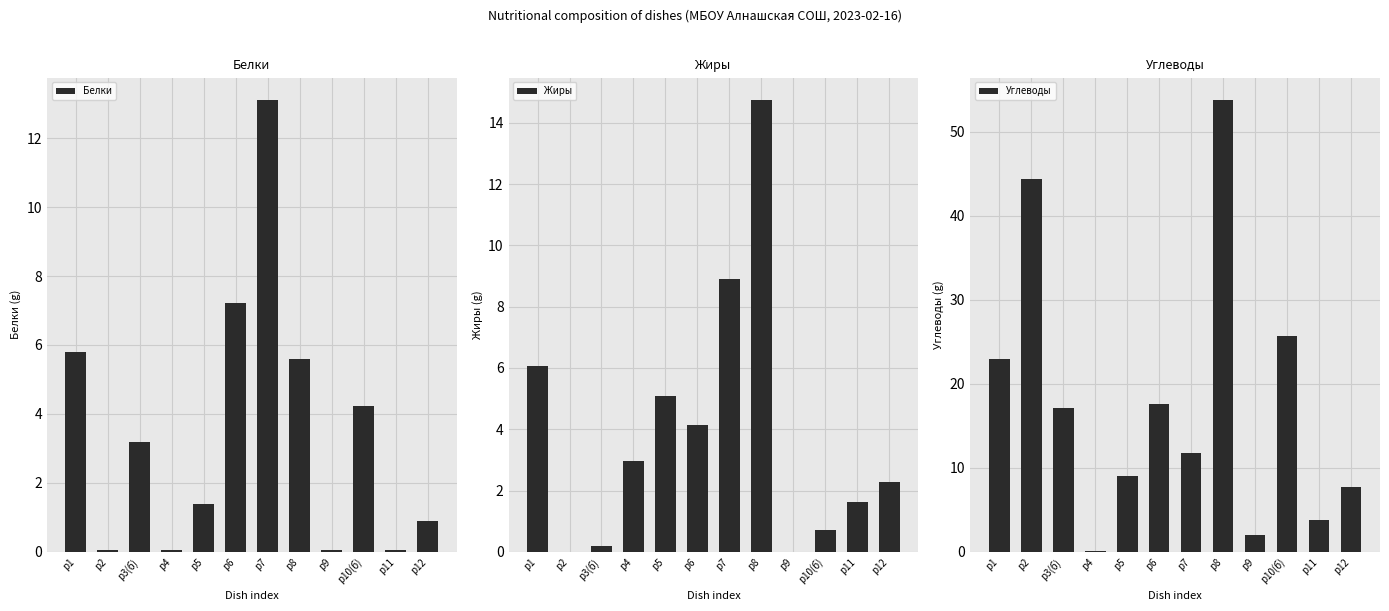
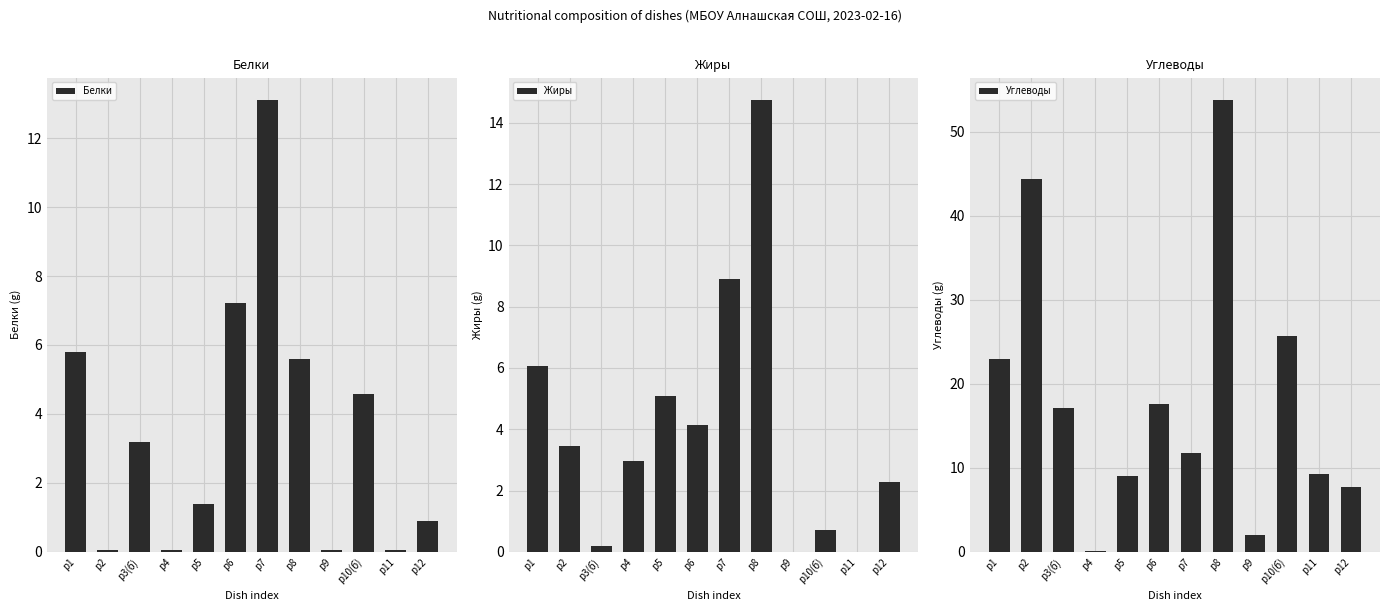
Белки, p10(б): 4.2 -> 4.6
Жиры, p2: 0.0 -> 3.4
Жиры, p11: 1.6 -> 0.0
Углеводы, p11: 4 -> 9
